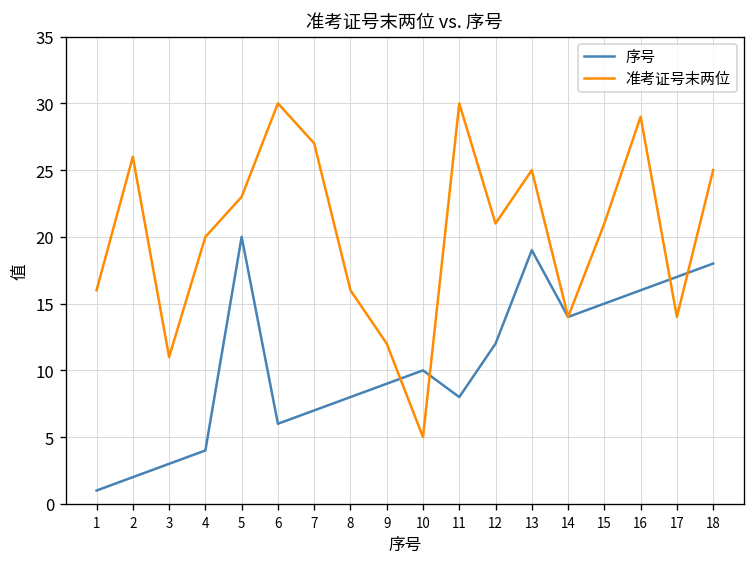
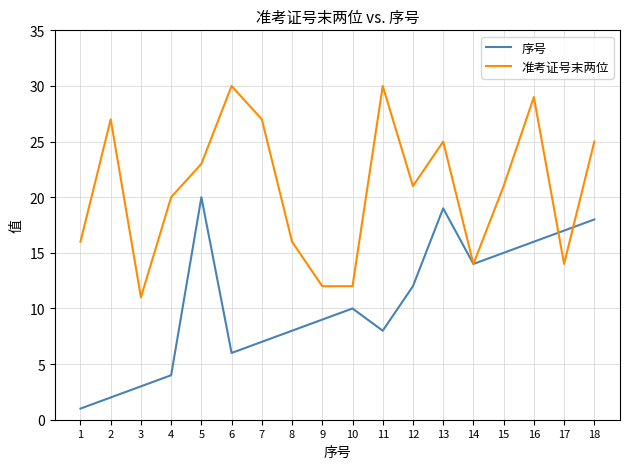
准考证号末两位, 2: 26 -> 27
准考证号末两位, 10: 5 -> 12
